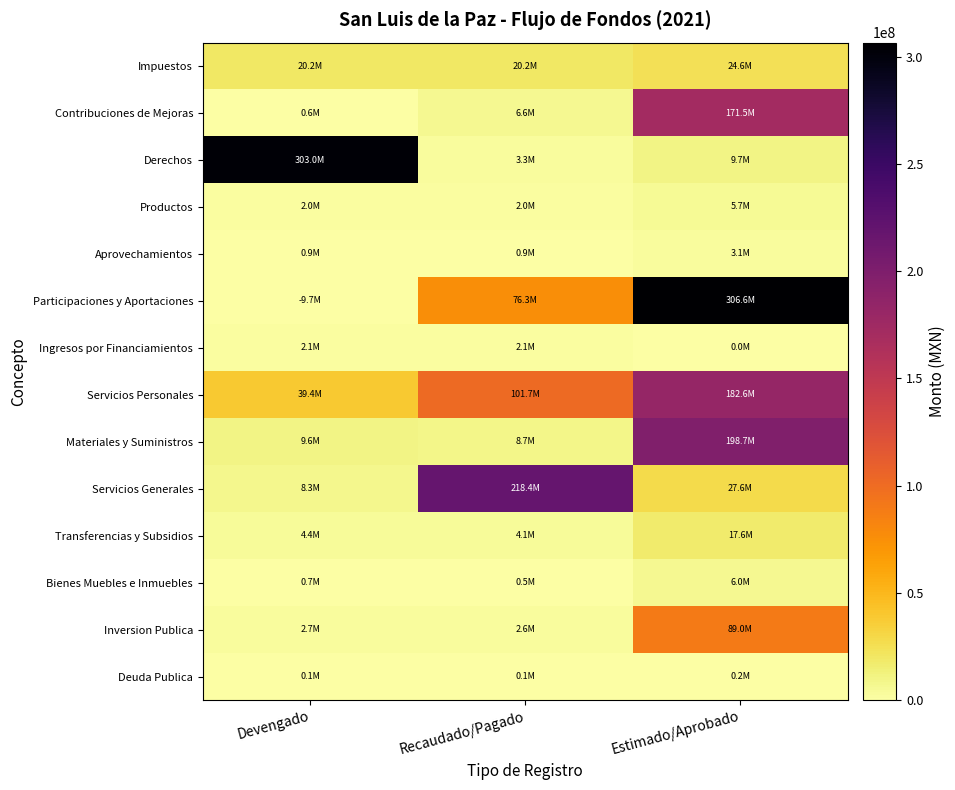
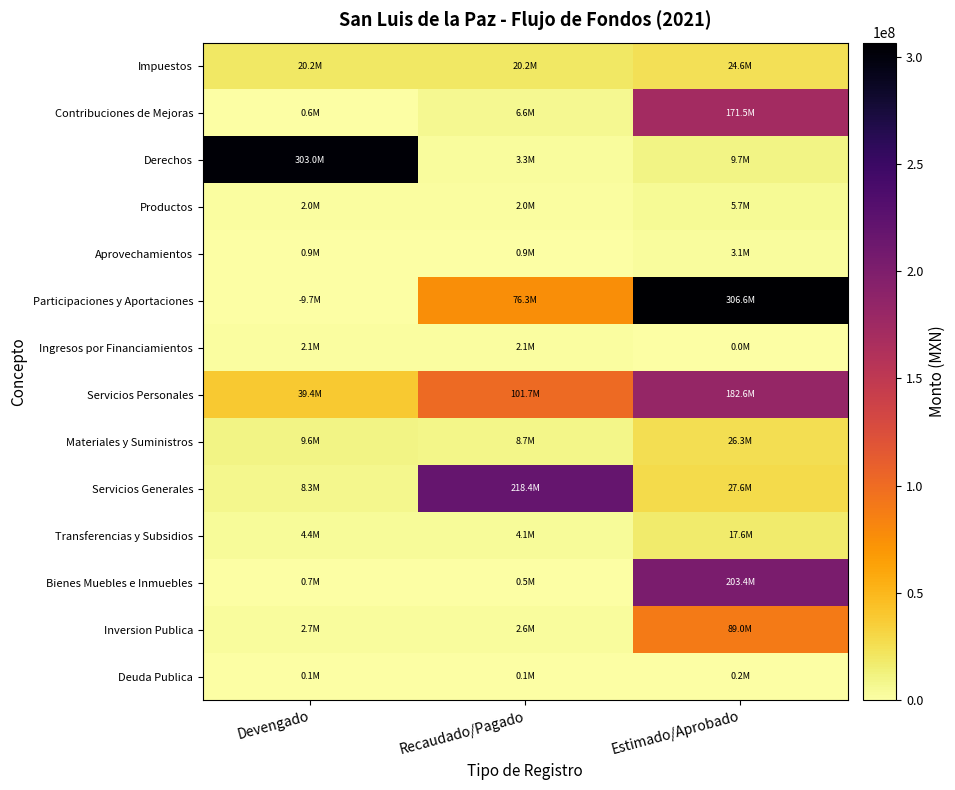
Materiales y Suministros, Estimado/Aprobado: 198.7M -> 26.3M
Bienes Muebles e Inmuebles, Estimado/Aprobado: 6.0M -> 203.4M
